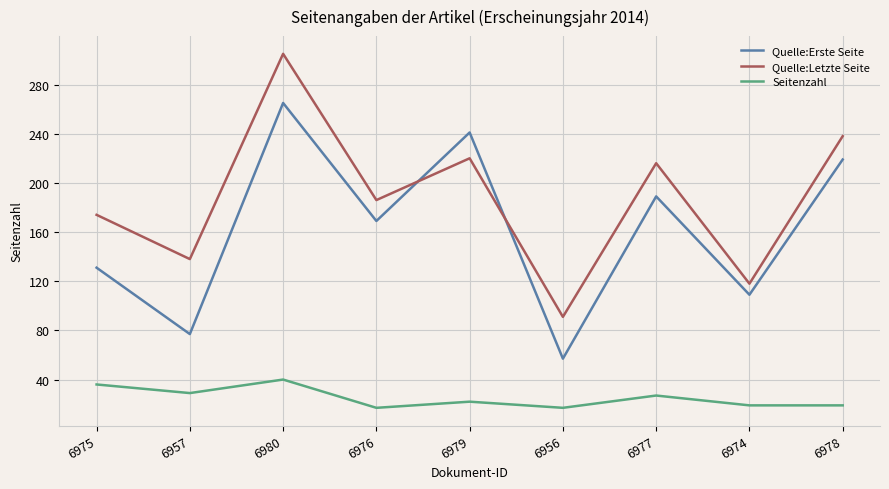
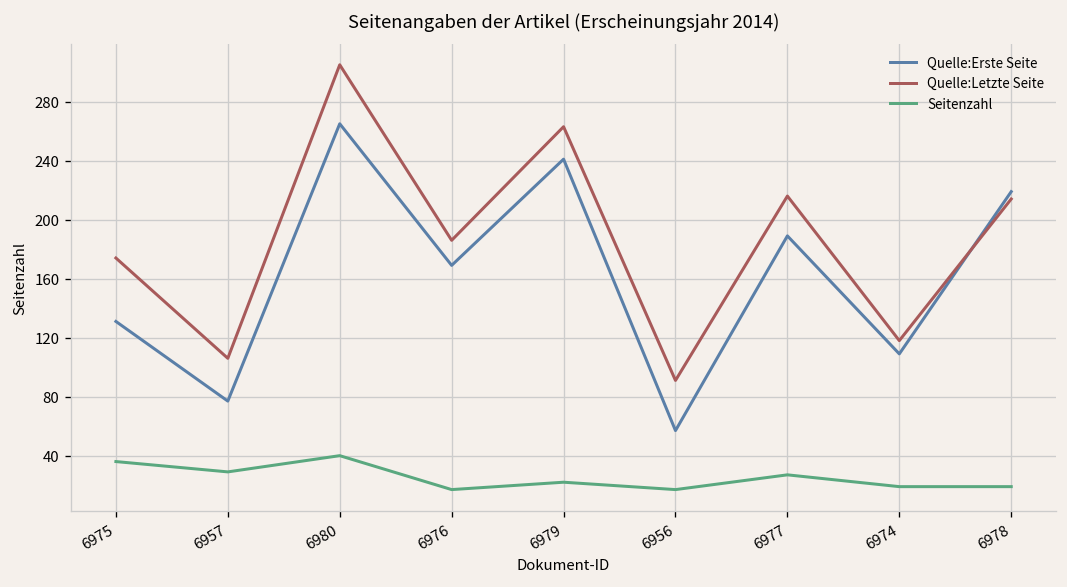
Quelle:Letzte Seite, 6957: 138 -> 106
Quelle:Letzte Seite, 6979: 220 -> 263
Quelle:Letzte Seite, 6978: 238 -> 214
